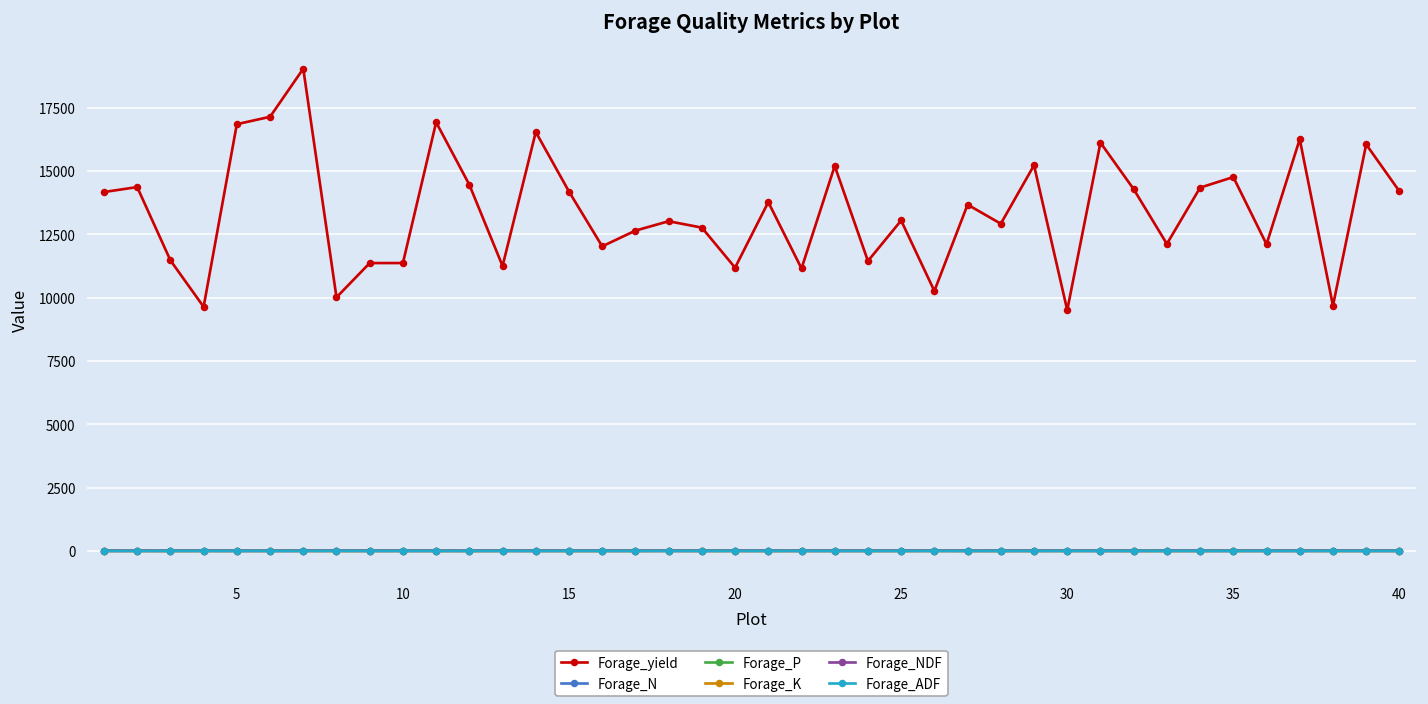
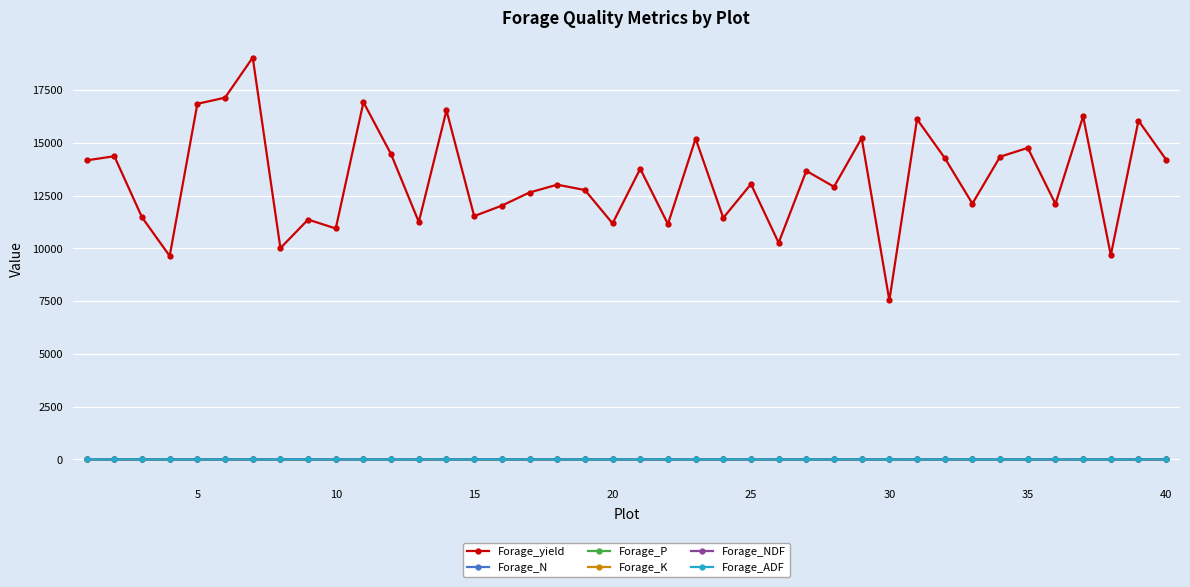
Forage_yield, 10: 11400 -> 10900
Forage_yield, 15: 14200 -> 11500
Forage_yield, 30: 9500 -> 7500
